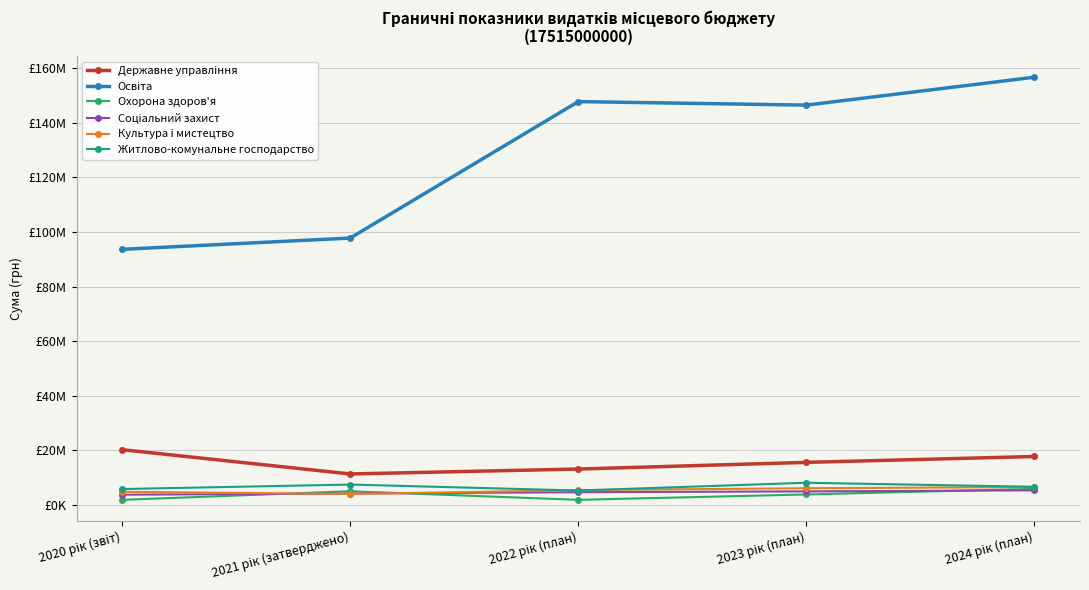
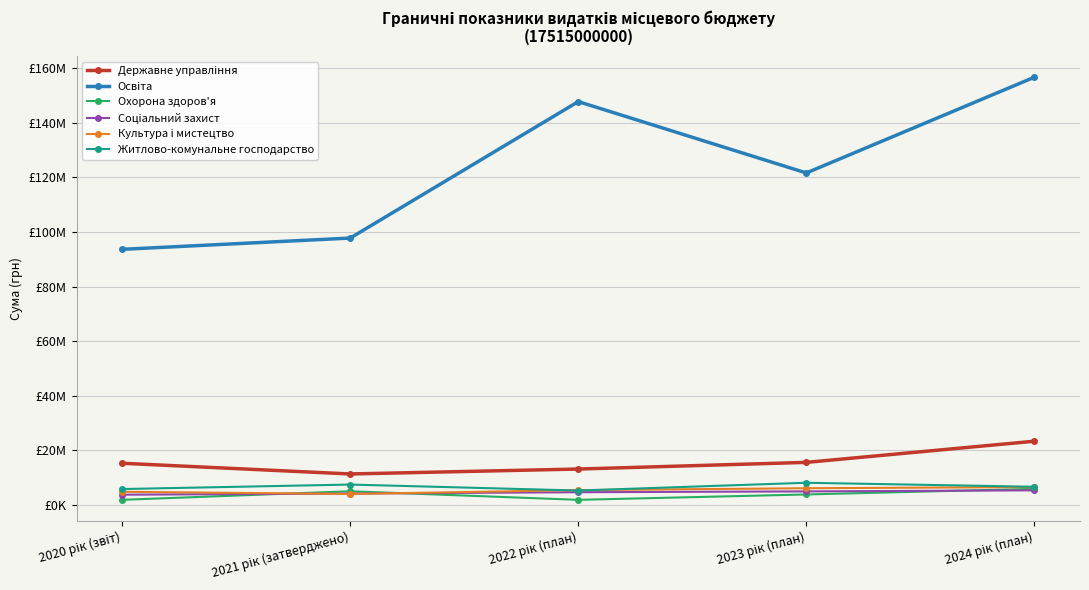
Державне управління, 2020 рік (звіт): £20000000 -> £15000000
Освіта, 2023 рік (план): £146000000 -> £122000000
Державне управління, 2024 рік (план): £18000000 -> £23000000
